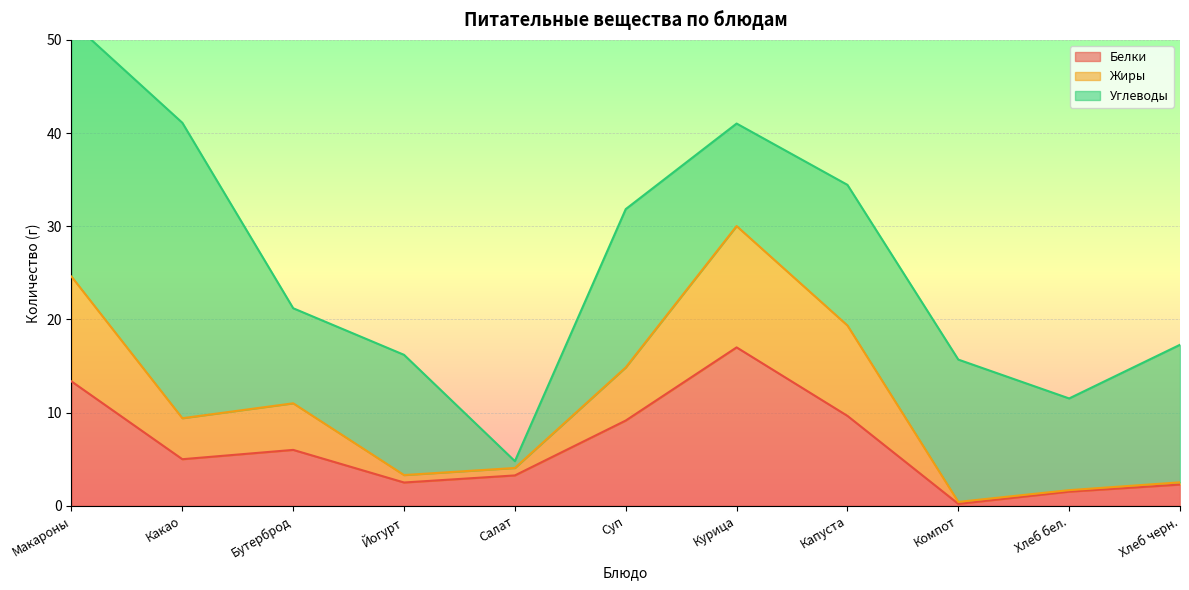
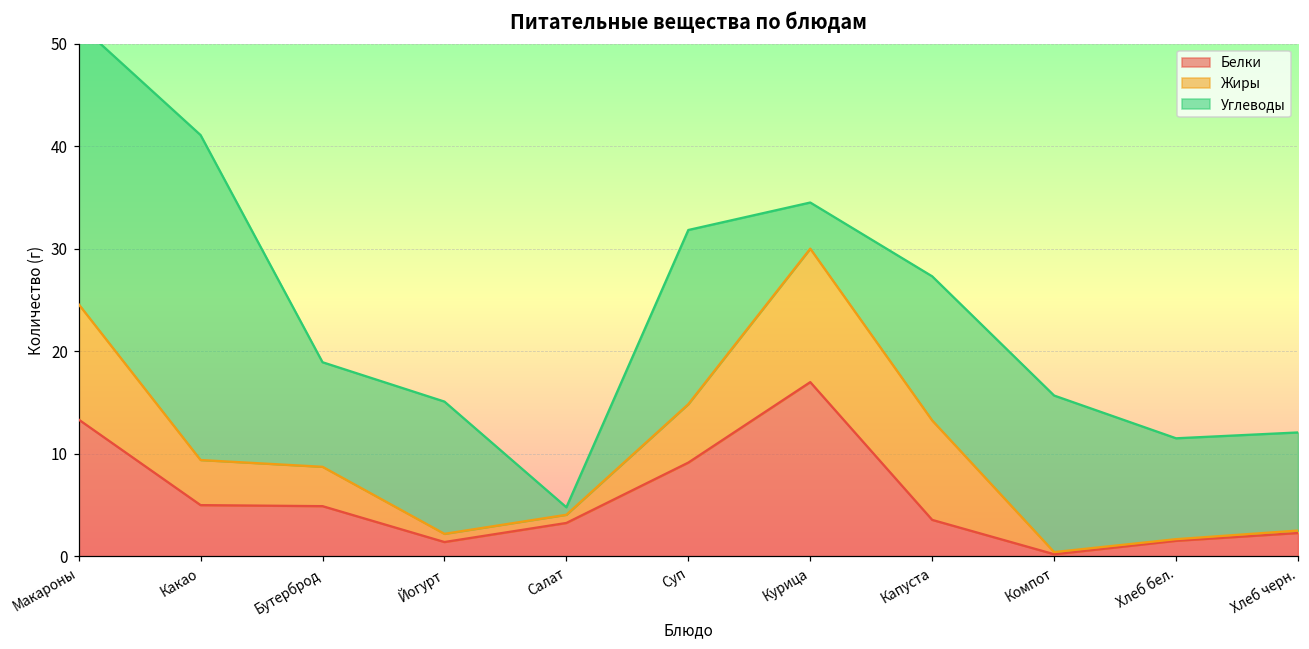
Белки, Бутерброд: 6 -> 5
Жиры, Бутерброд: 5 -> 4
Белки, Йогурт: 3 -> 1
Углеводы, Курица: 11 -> 4
Белки, Капуста: 10 -> 4
Углеводы, Капуста: 15 -> 14
Углеводы, Хлеб черн.: 15 -> 10
